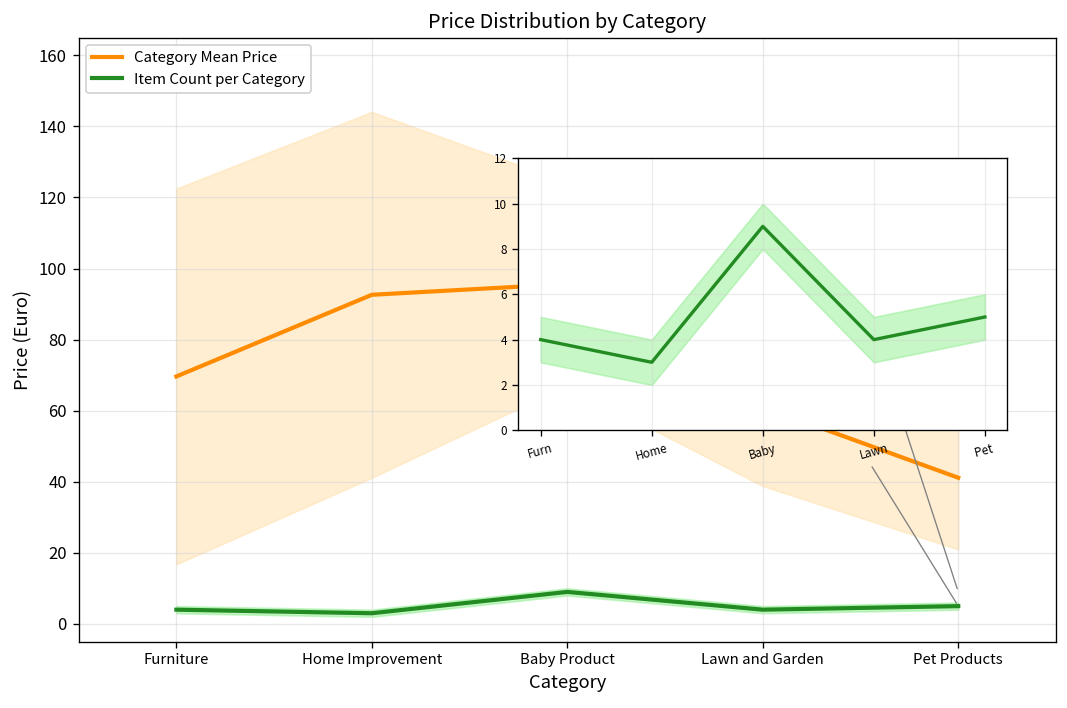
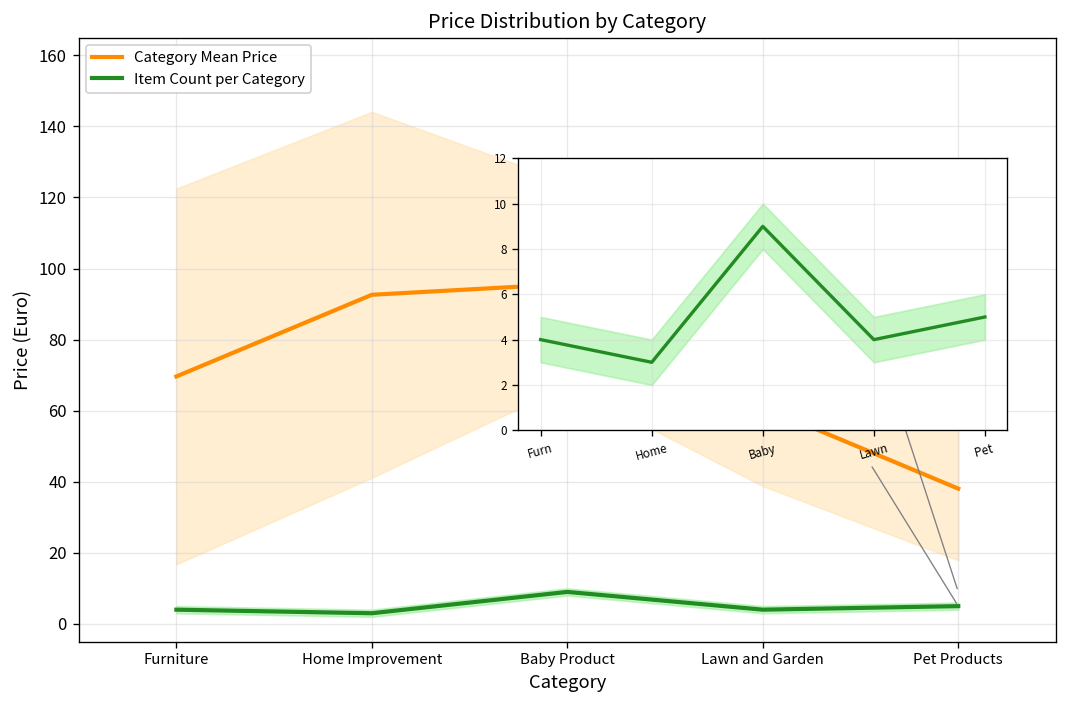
Category Mean Price, Pet Products: 41 -> 38
